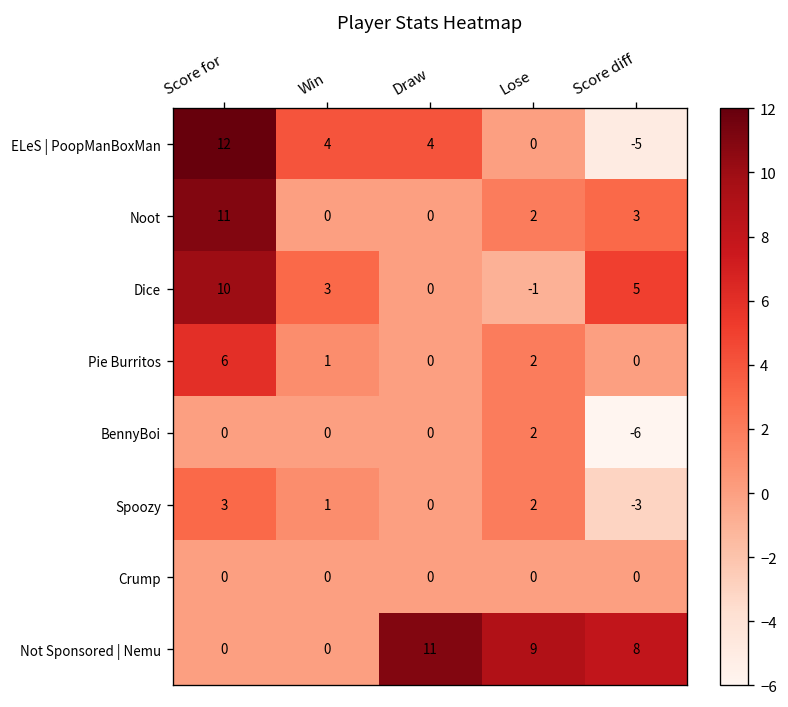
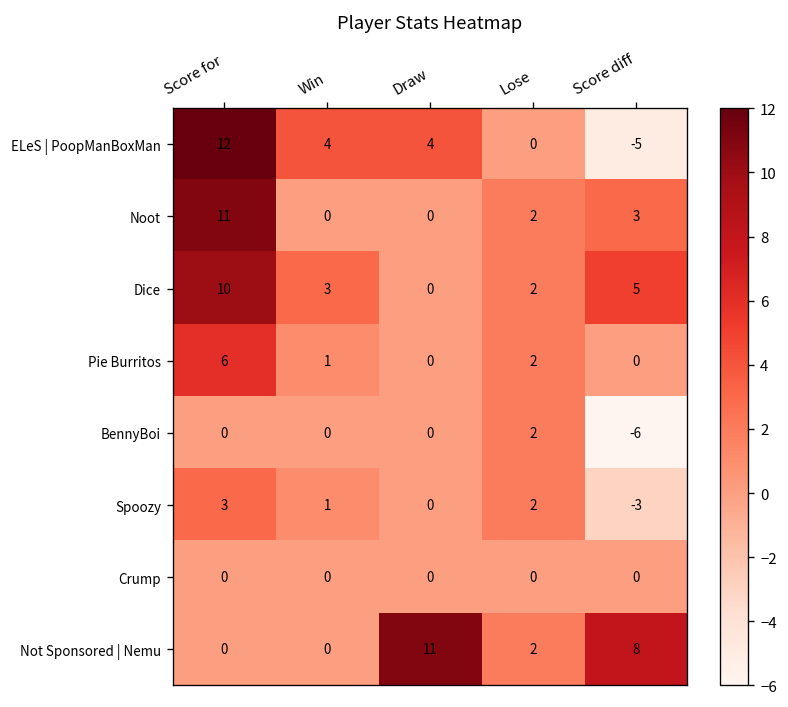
Dice, Lose: -1 -> 2
Not Sponsored | Nemu, Lose: 9 -> 2
